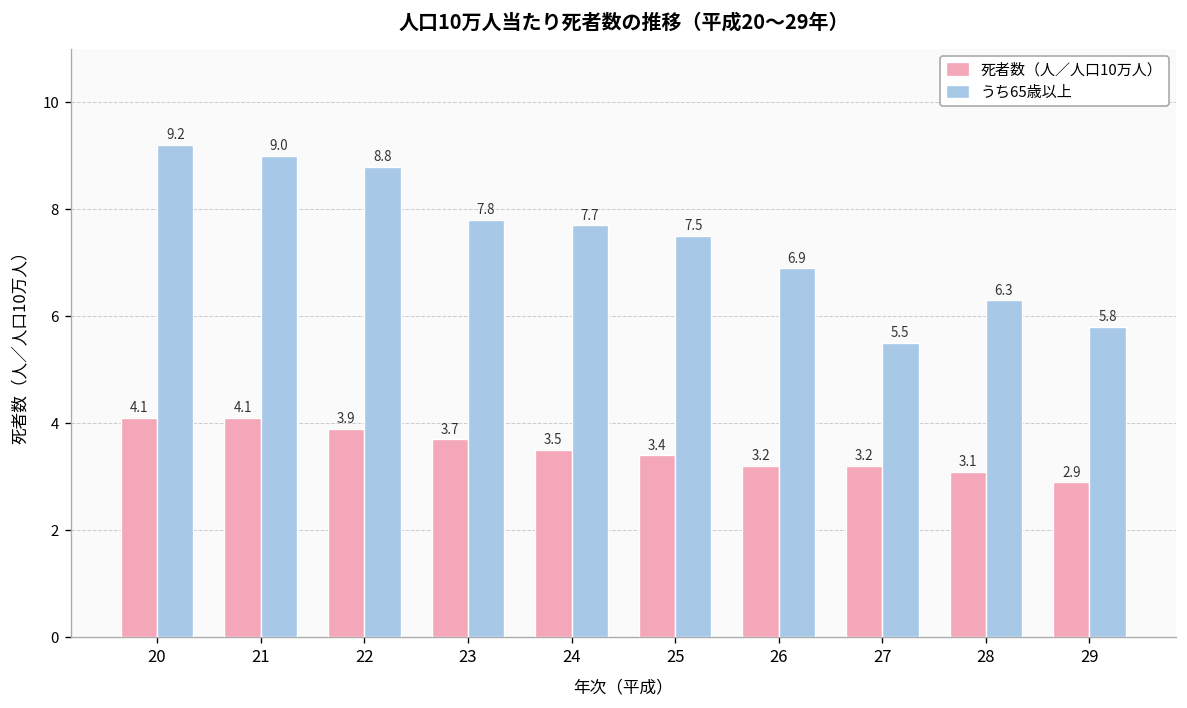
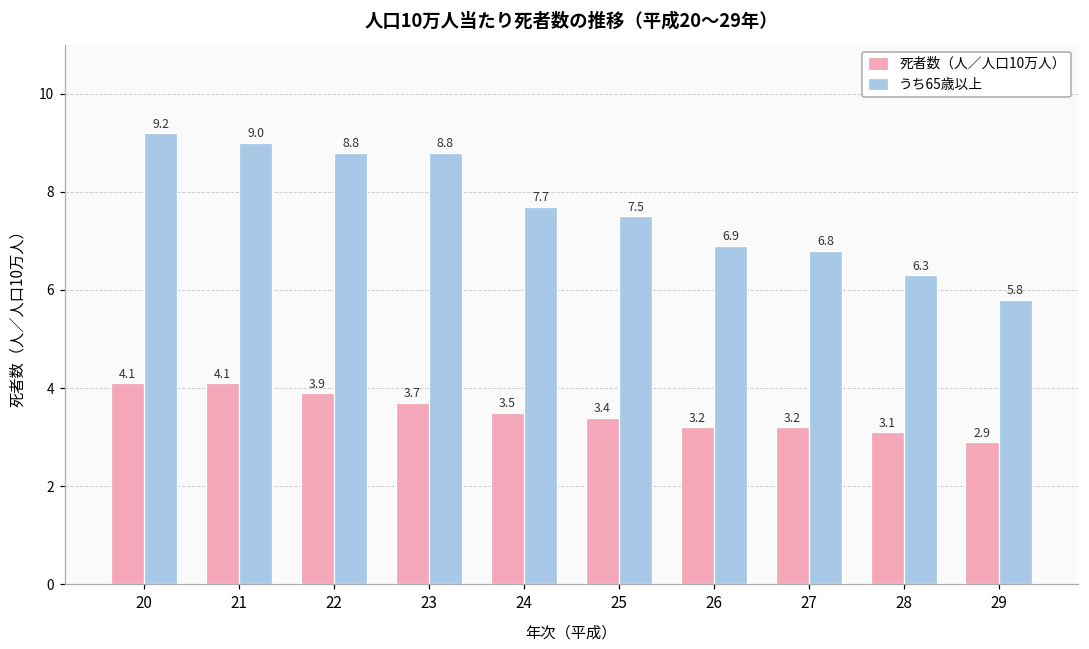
うち65歳以上, 23: 7.8 -> 8.8
うち65歳以上, 27: 5.5 -> 6.8
